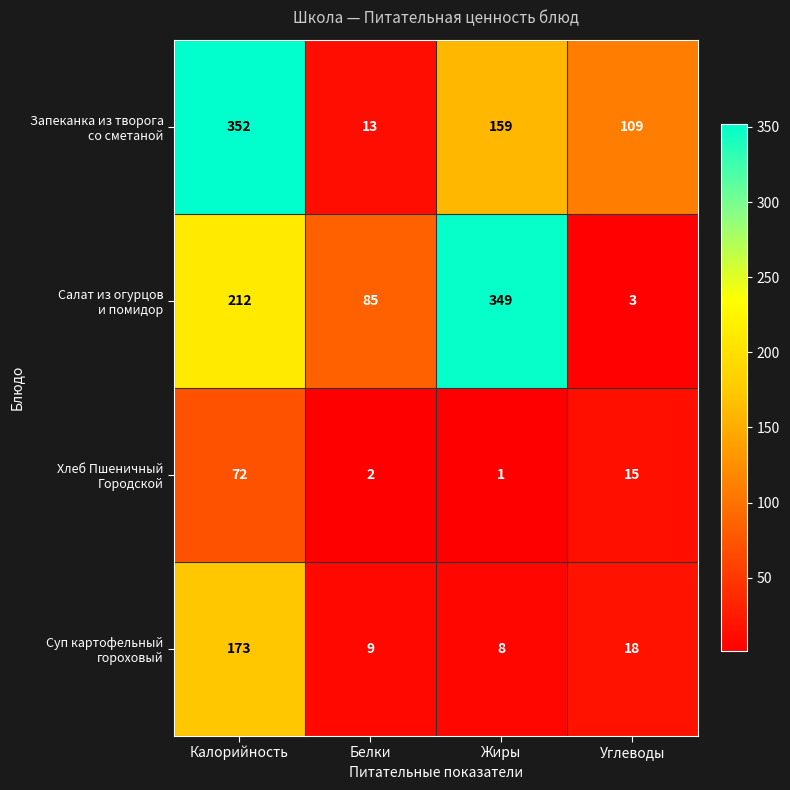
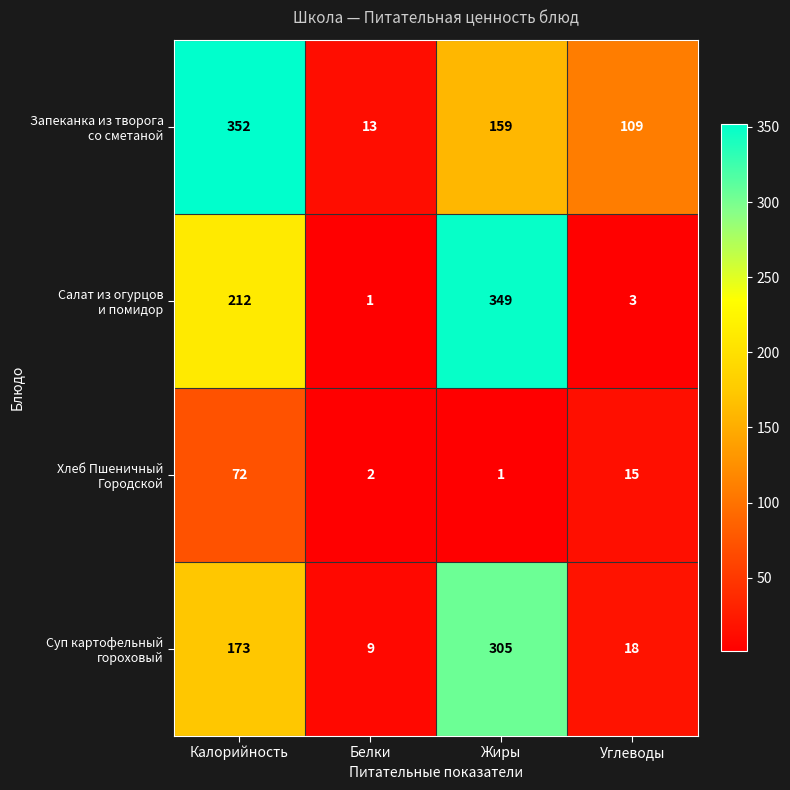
Салат из огурцов и помидор, Белки: 85 -> 1
Суп картофельный гороховый, Жиры: 8 -> 305
